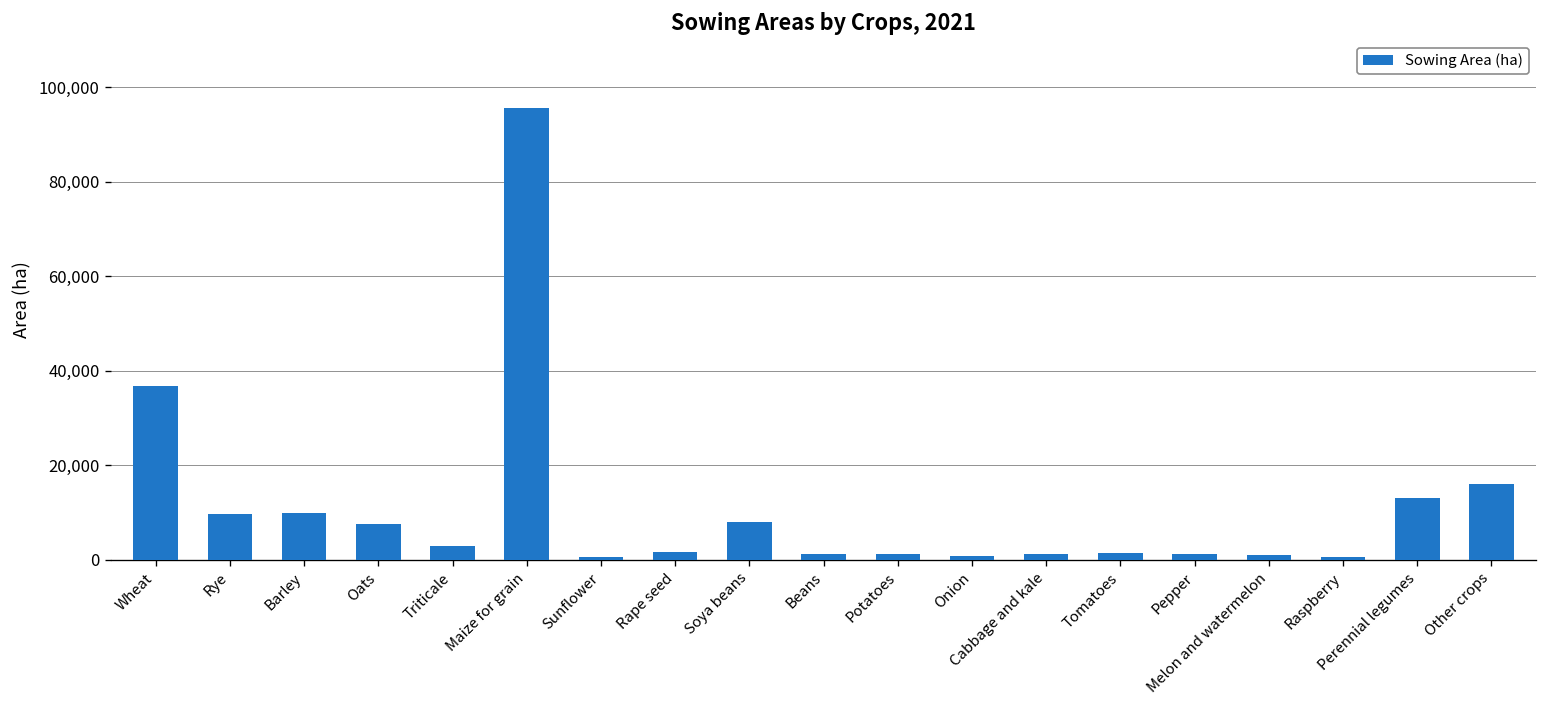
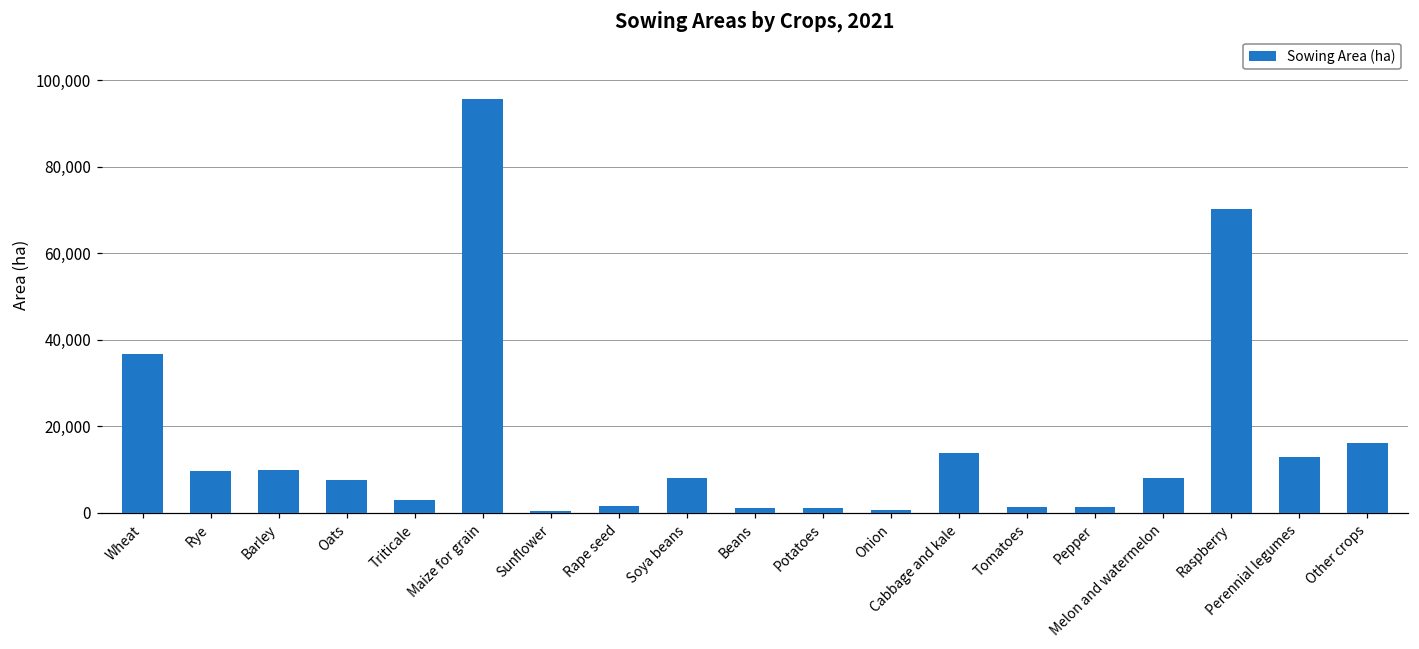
Cabbage and kale: 1,000 -> 14,000
Melon and watermelon: 1,000 -> 8,000
Raspberry: 1,000 -> 70,000
